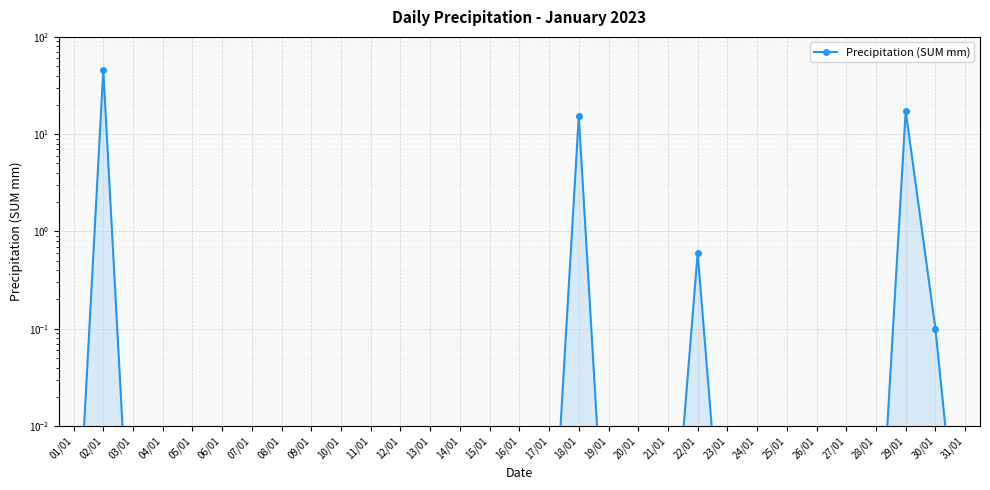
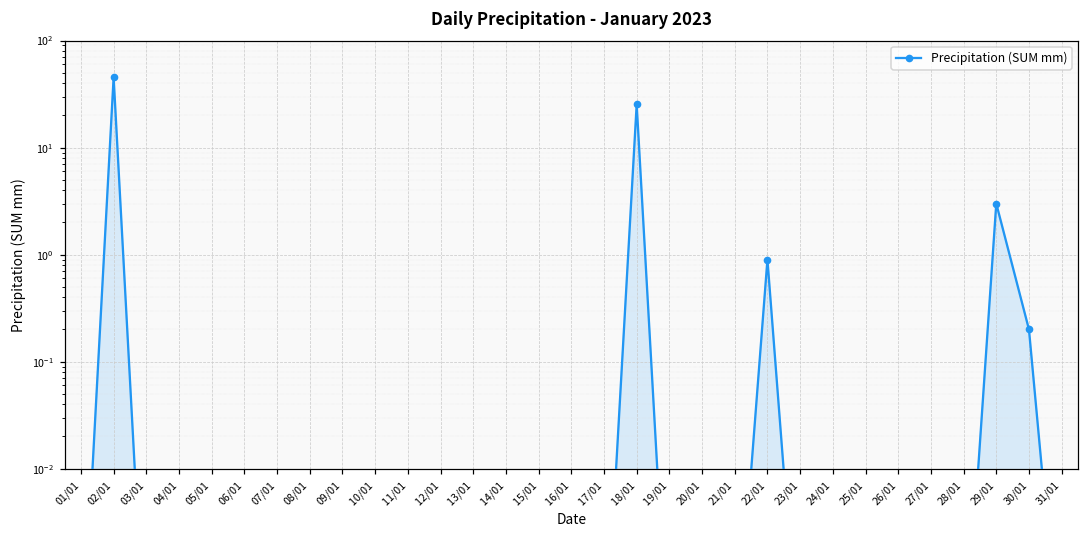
18/01: 15 -> 25
22/01: 0.6 -> 0.9
29/01: 17 -> 3.0
30/01: 0.1 -> 0.2
